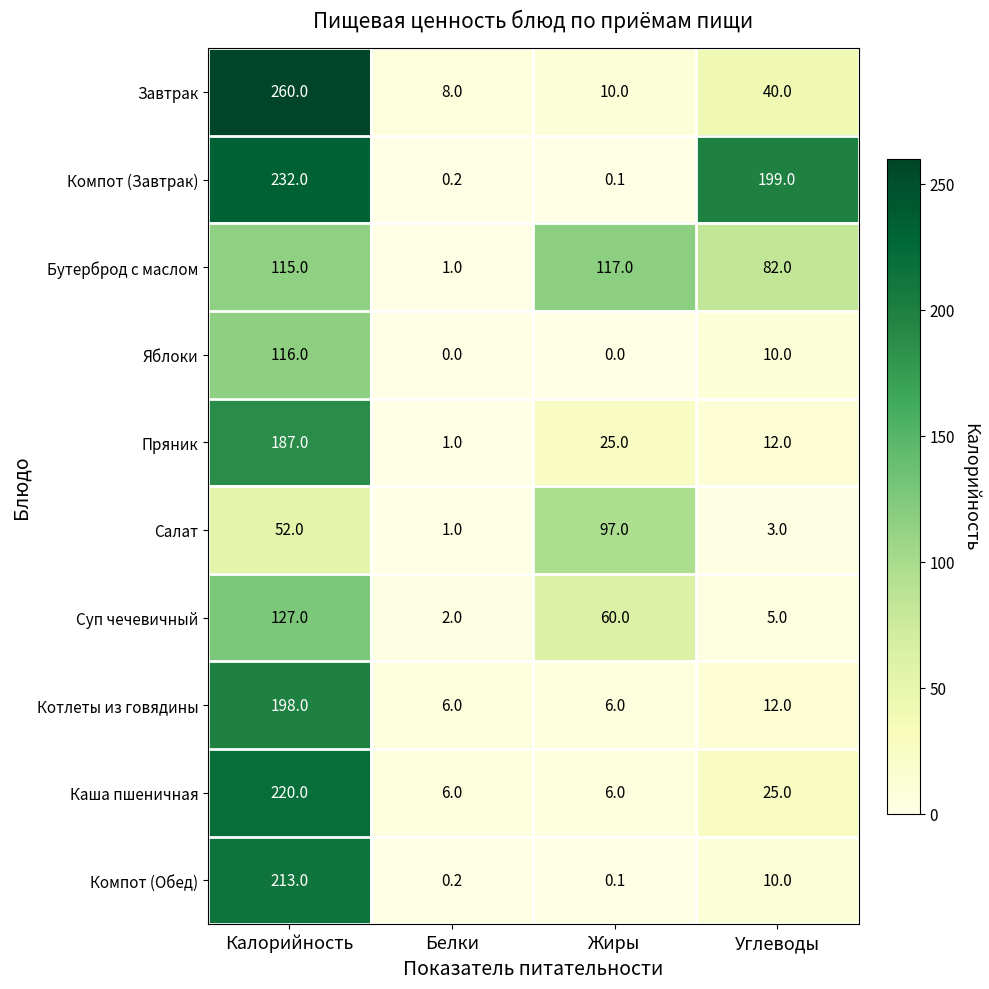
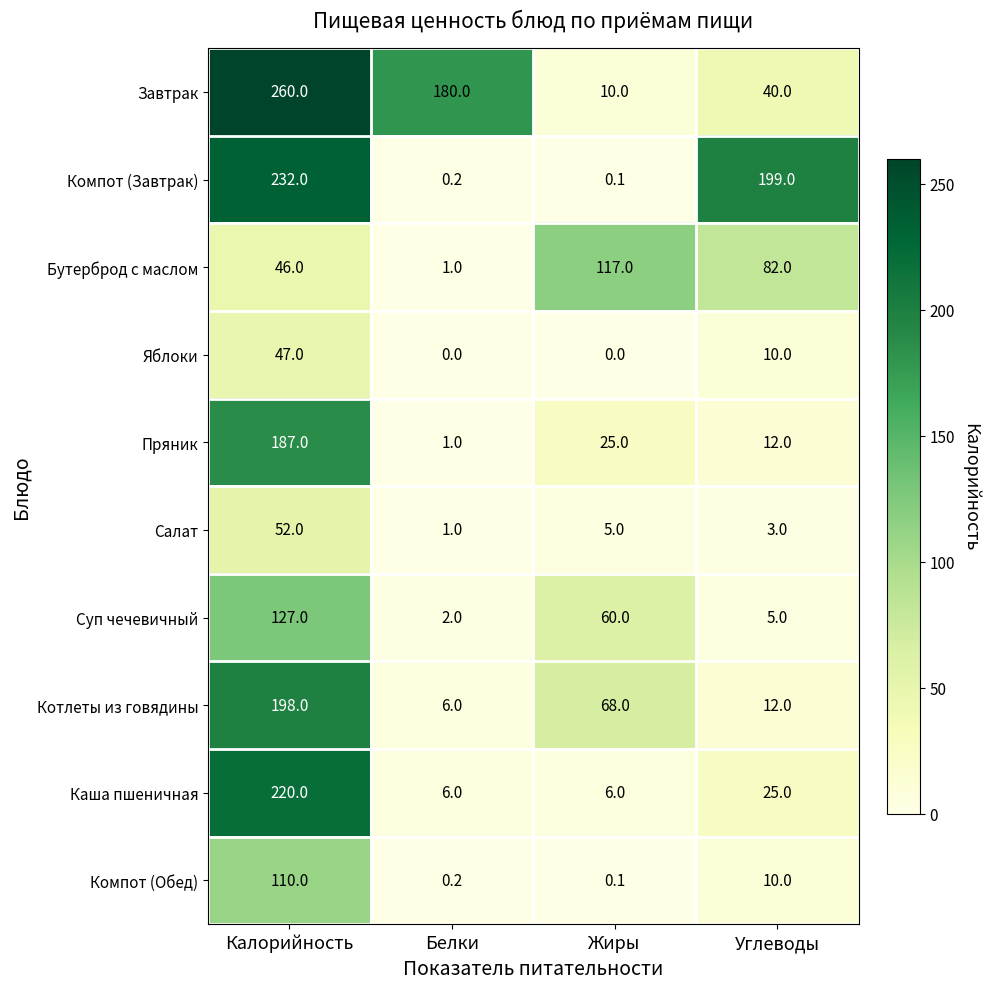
Завтрак, Белки: 8.0 -> 180.0
Бутерброд с маслом, Калорийность: 115.0 -> 46.0
Яблоки, Калорийность: 116.0 -> 47.0
Салат, Жиры: 97.0 -> 5.0
Котлеты из говядины, Жиры: 6.0 -> 68.0
Компот (Обед), Калорийность: 213.0 -> 110.0
